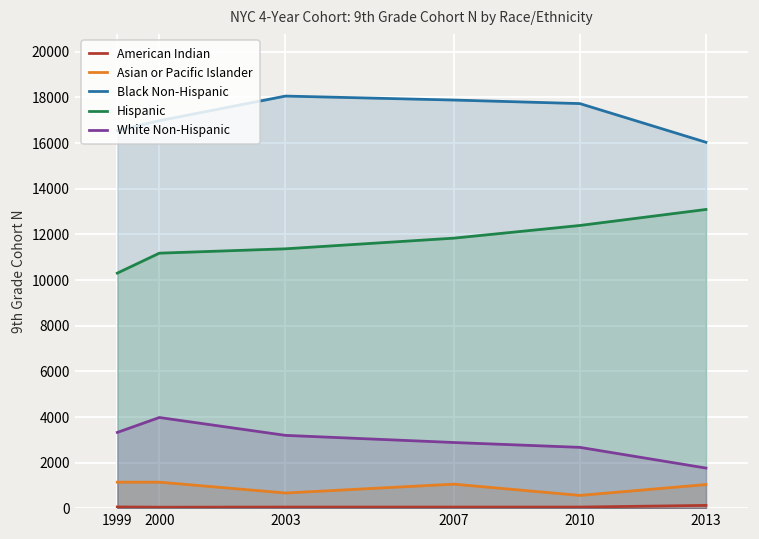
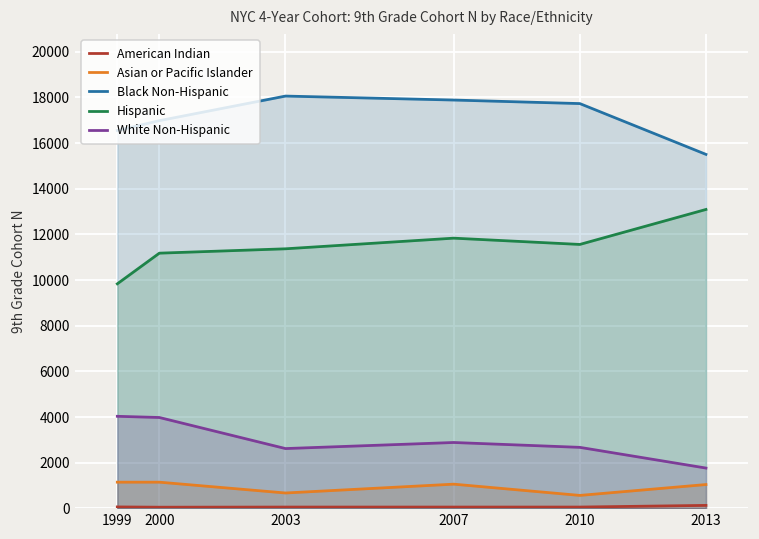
Hispanic, 1999: 10300 -> 9800
White Non-Hispanic, 1999: 3300 -> 4000
White Non-Hispanic, 2003: 3200 -> 2600
Hispanic, 2010: 12400 -> 11600
Black Non-Hispanic, 2013: 16000 -> 15500
